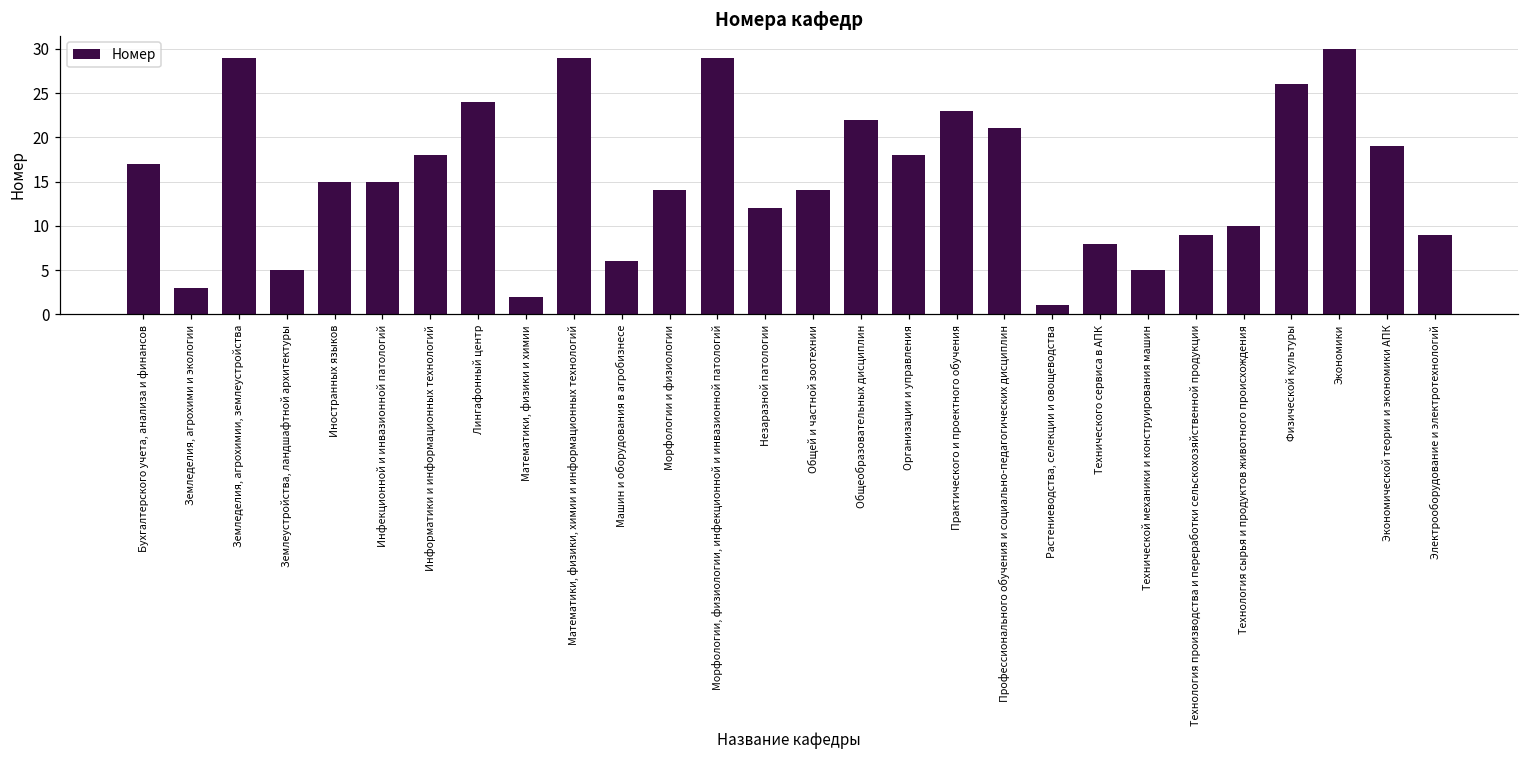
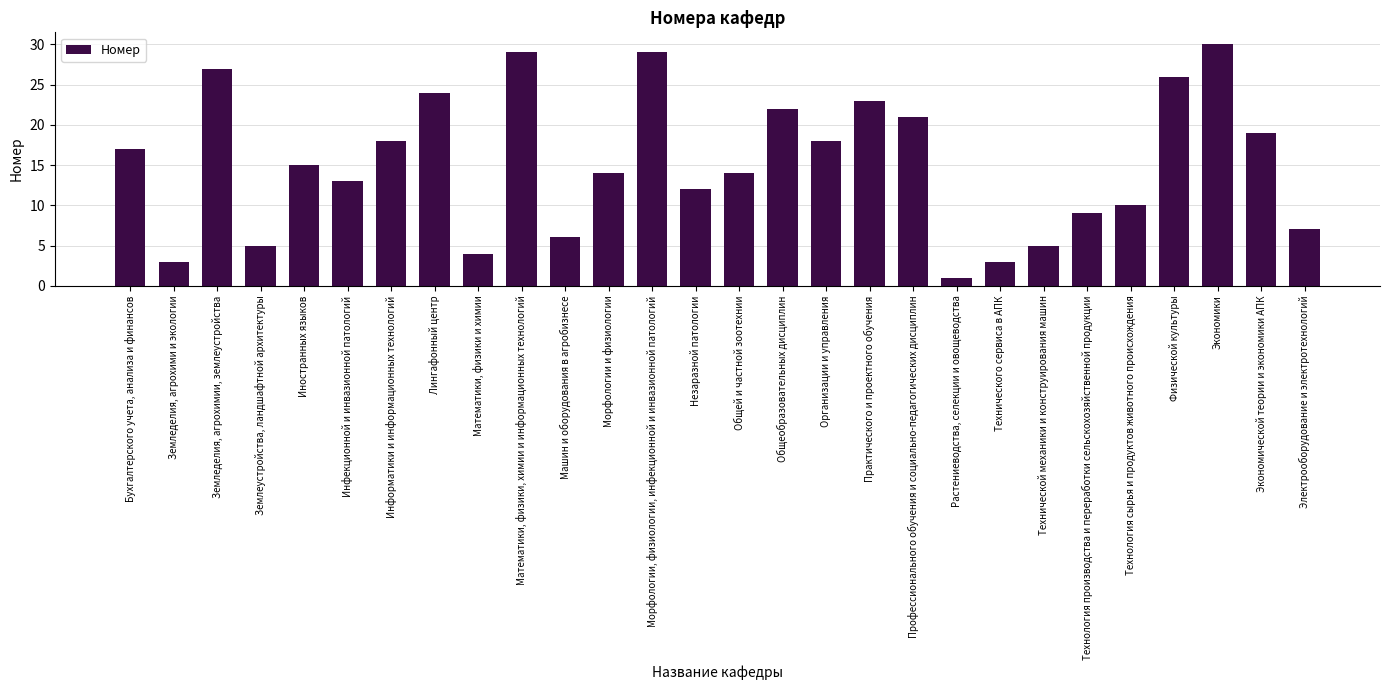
Земледелия, агрохимии, землеустройства: 29 -> 27
Инфекционной и инвазионной патологий: 15 -> 13
Математики, физики и химии: 2 -> 4
Технического сервиса в АПК: 8 -> 3
Электрооборудование и электротехнологий: 9 -> 7
